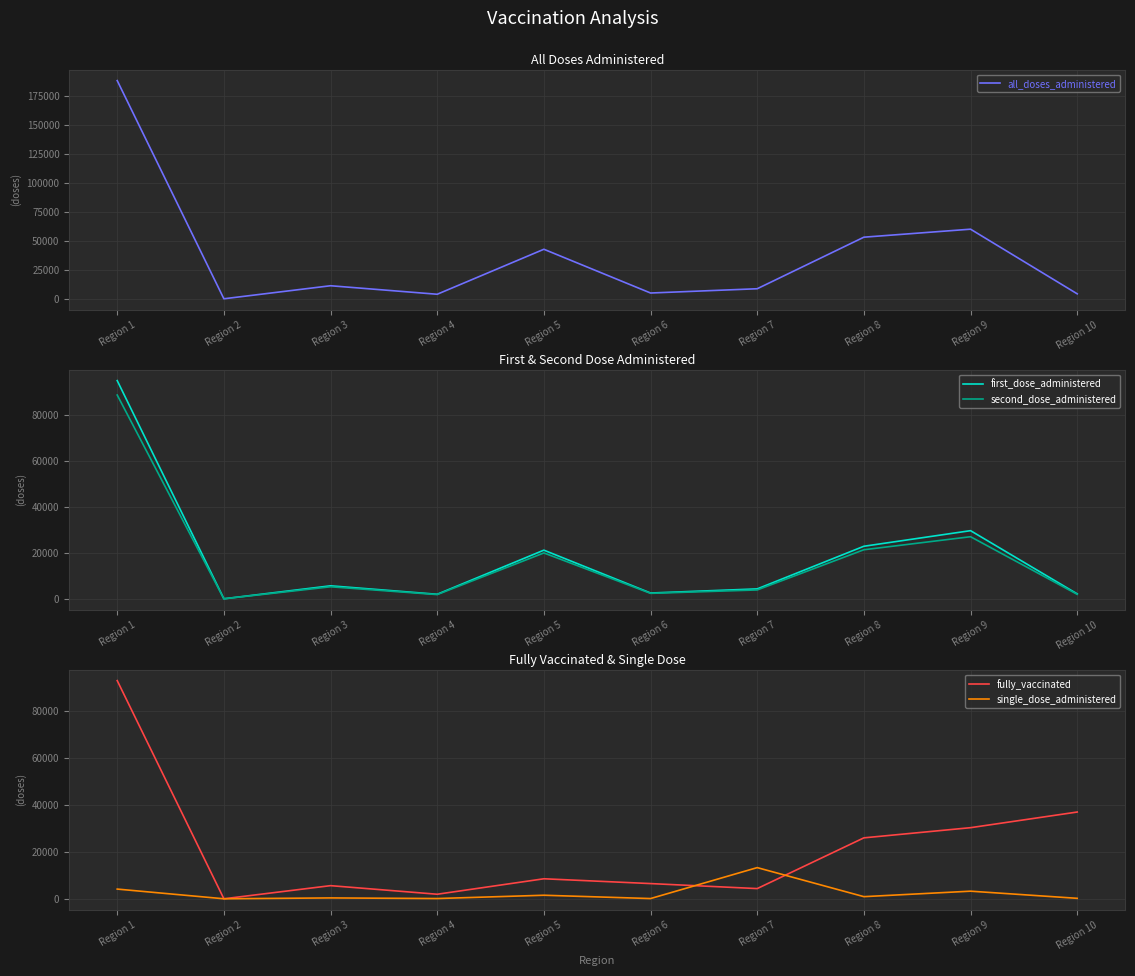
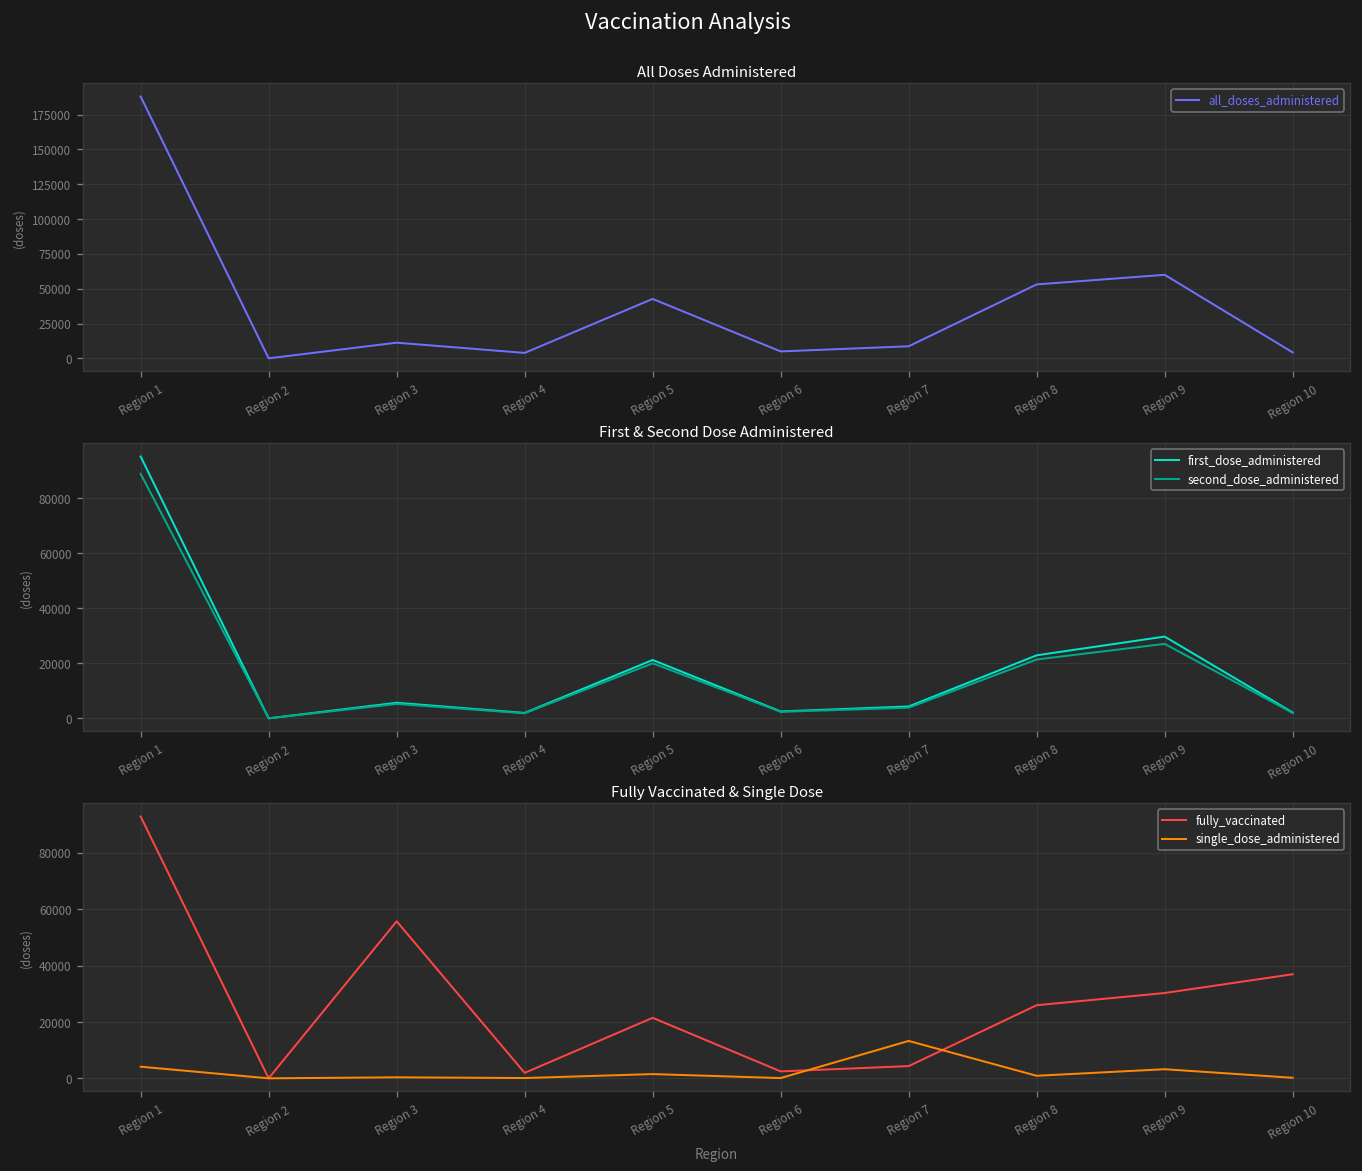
Fully Vaccinated & Single Dose, fully_vaccinated, Region 3: 6000 -> 56000
Fully Vaccinated & Single Dose, fully_vaccinated, Region 5: 9000 -> 21000
Fully Vaccinated & Single Dose, fully_vaccinated, Region 6: 6000 -> 2000
